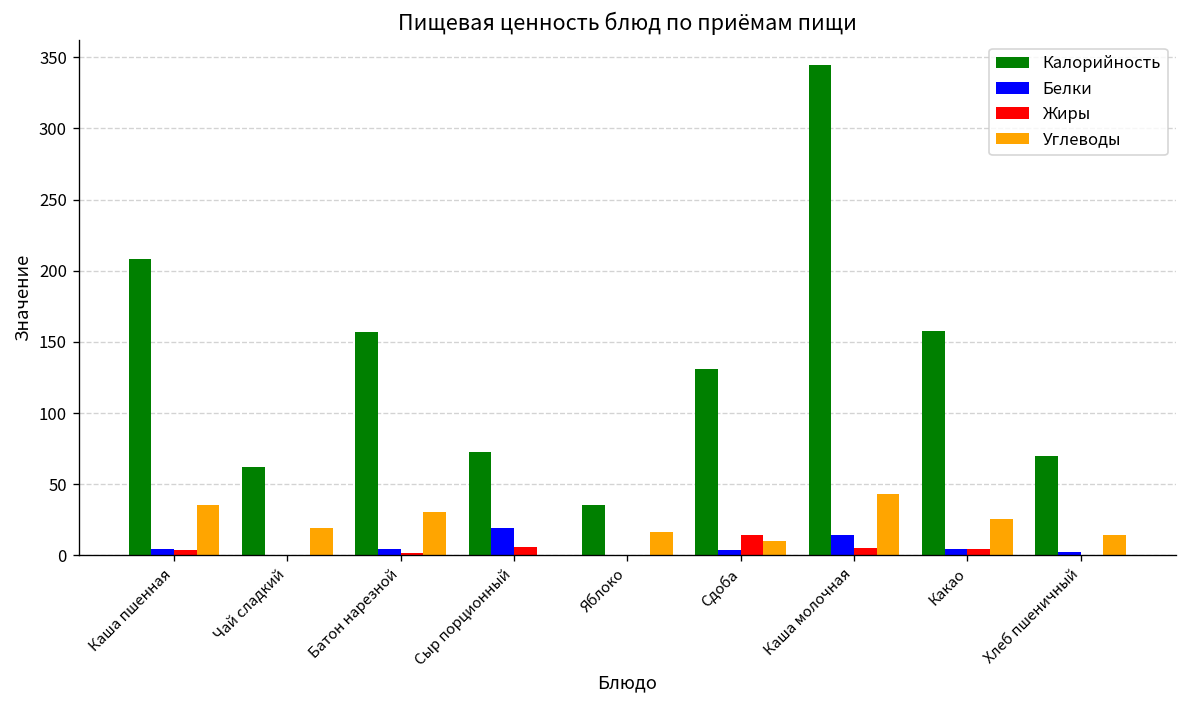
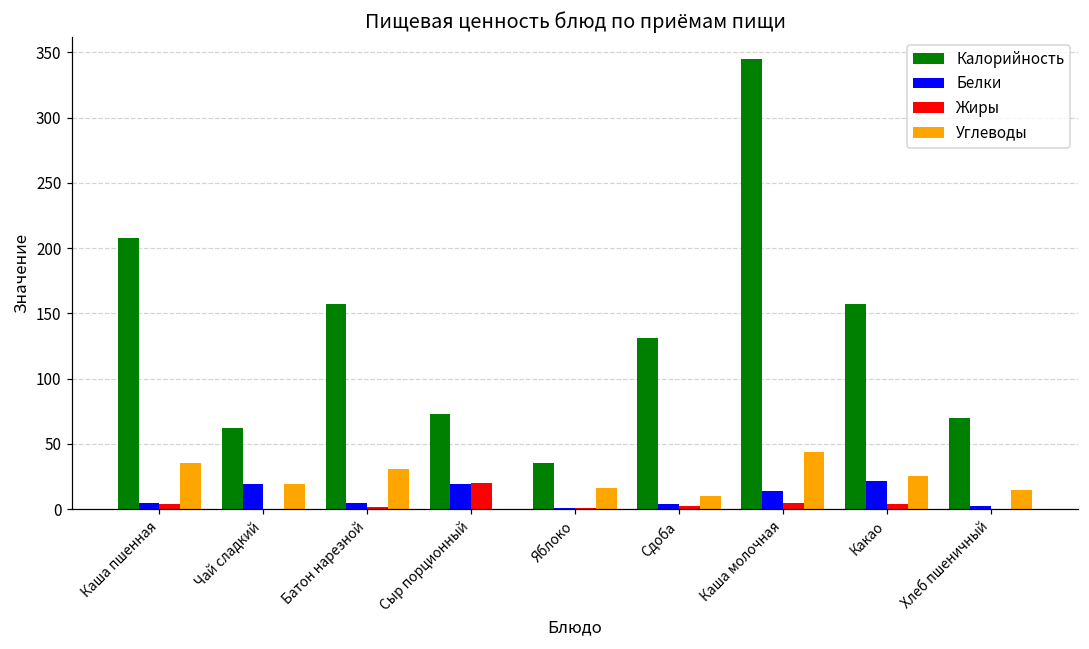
Белки, Чай сладкий: 0 -> 20
Жиры, Сыр порционный: 6 -> 20
Жиры, Сдоба: 14 -> 2
Белки, Какао: 4 -> 21
